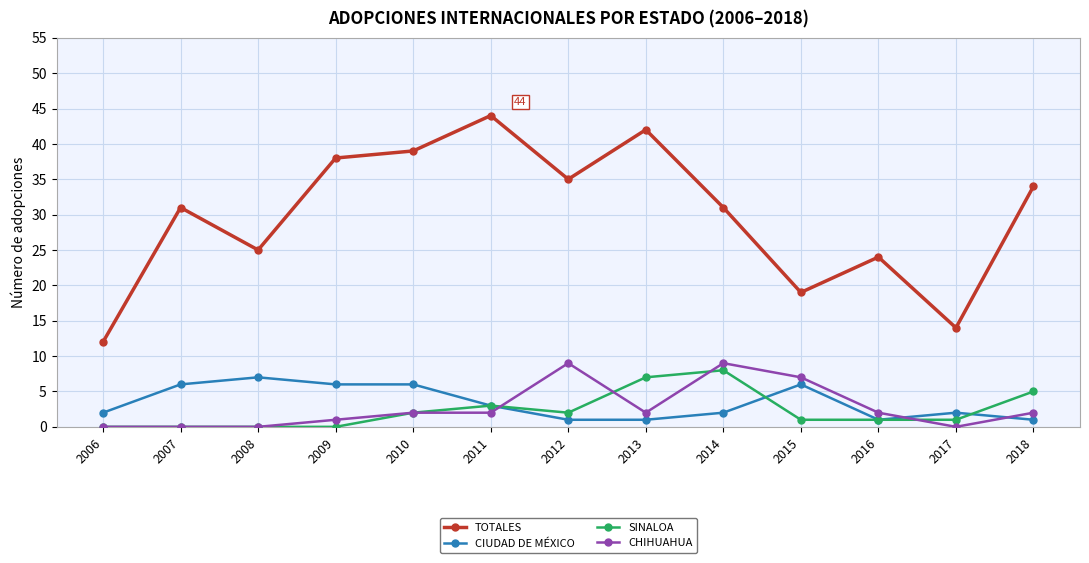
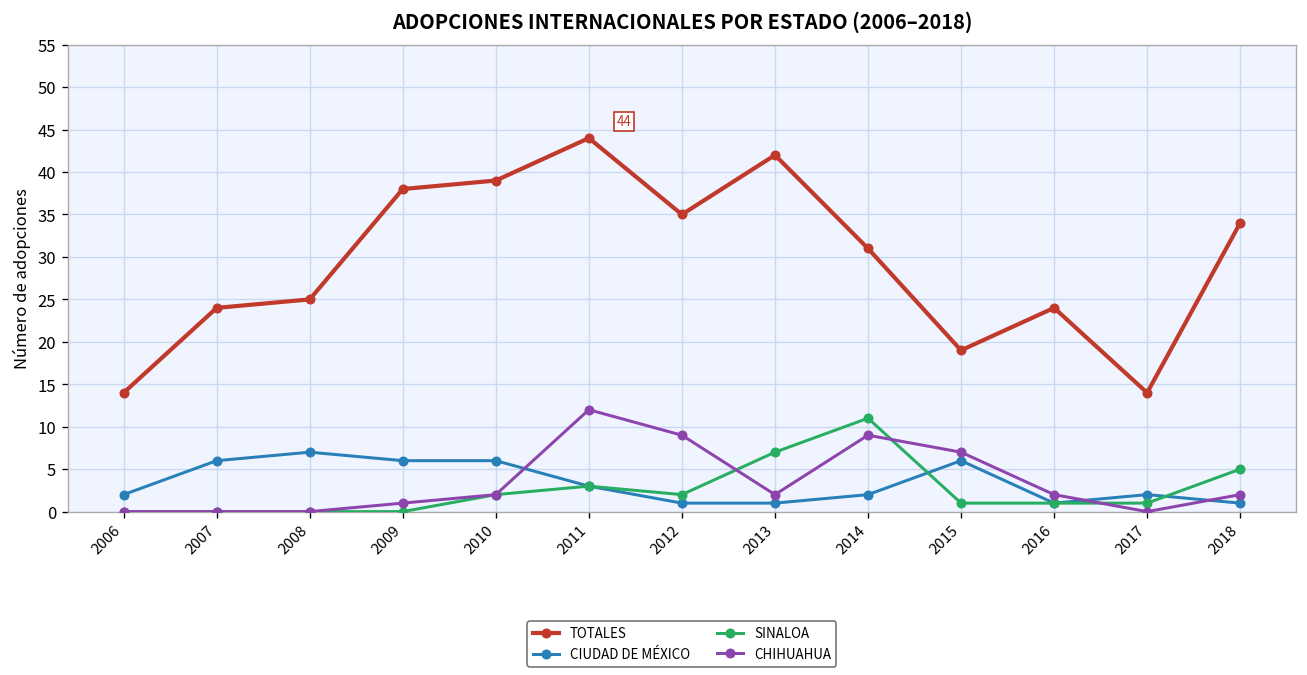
TOTALES, 2006: 12 -> 14
TOTALES, 2007: 31 -> 24
CHIHUAHUA, 2011: 2 -> 12
SINALOA, 2014: 8 -> 11
